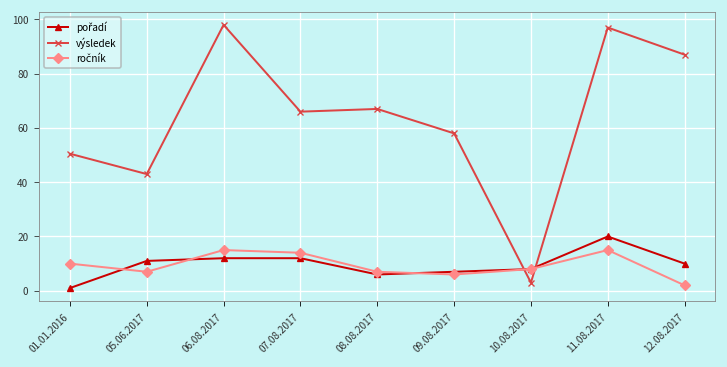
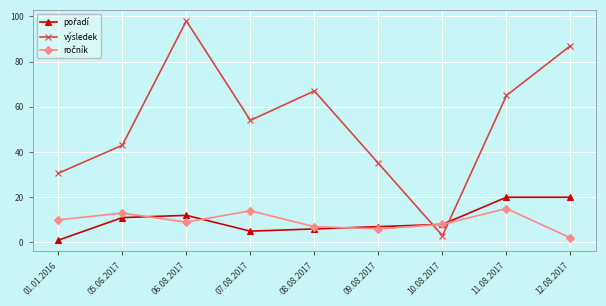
výsledek, 01.01.2016: 51 -> 31
ročník, 05.06.2017: 7 -> 13
ročník, 06.08.2017: 15 -> 9
pořadí, 07.08.2017: 12 -> 5
výsledek, 07.08.2017: 66 -> 54
výsledek, 09.08.2017: 58 -> 35
výsledek, 11.08.2017: 97 -> 65
pořadí, 12.08.2017: 10 -> 20
